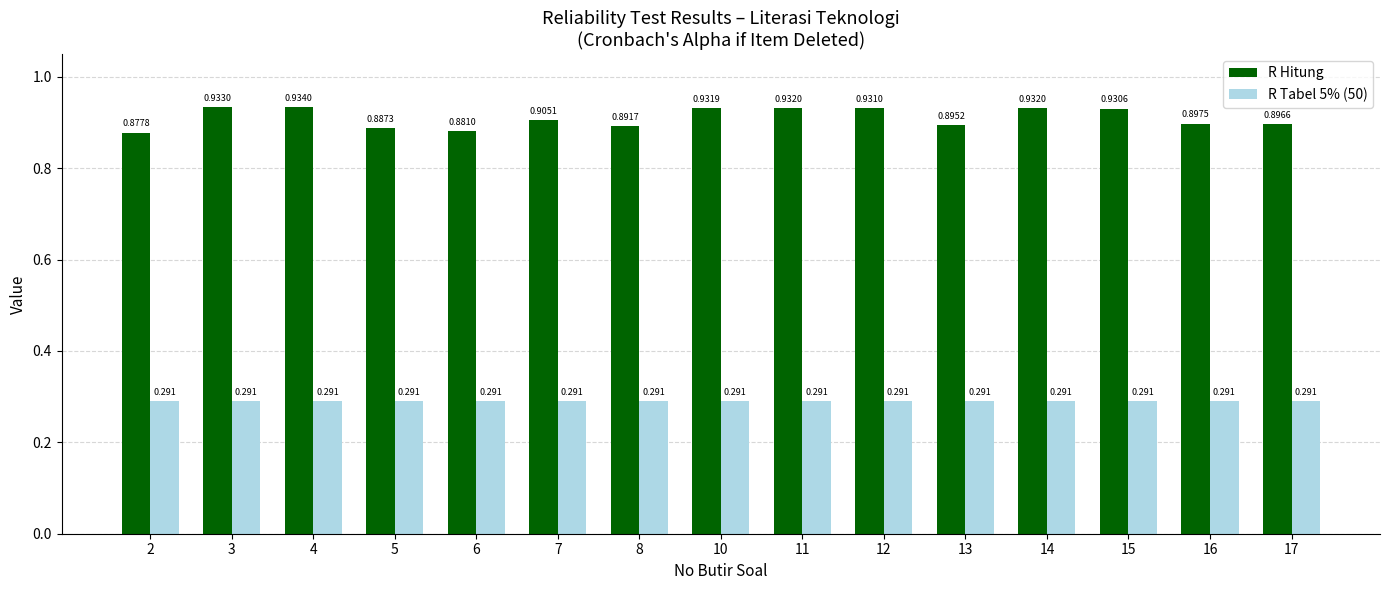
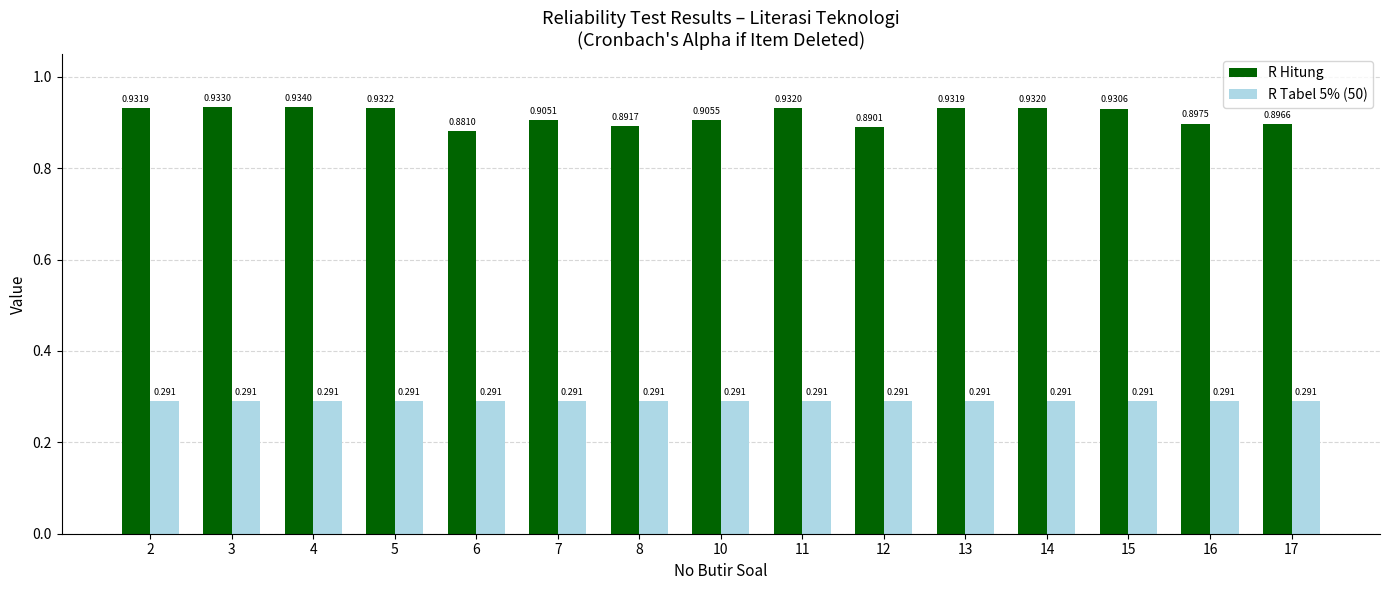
R Hitung, 2: 0.8778 -> 0.9319
R Hitung, 5: 0.8873 -> 0.9322
R Hitung, 10: 0.9319 -> 0.9055
R Hitung, 12: 0.9310 -> 0.8901
R Hitung, 13: 0.8952 -> 0.9319
